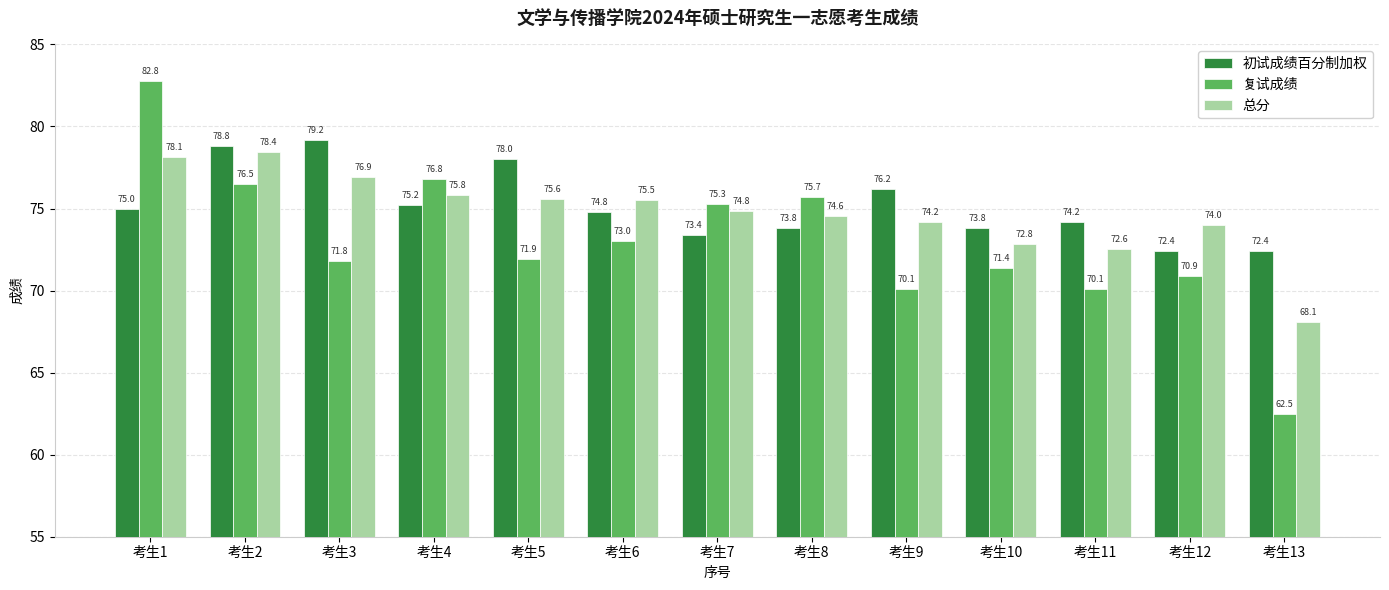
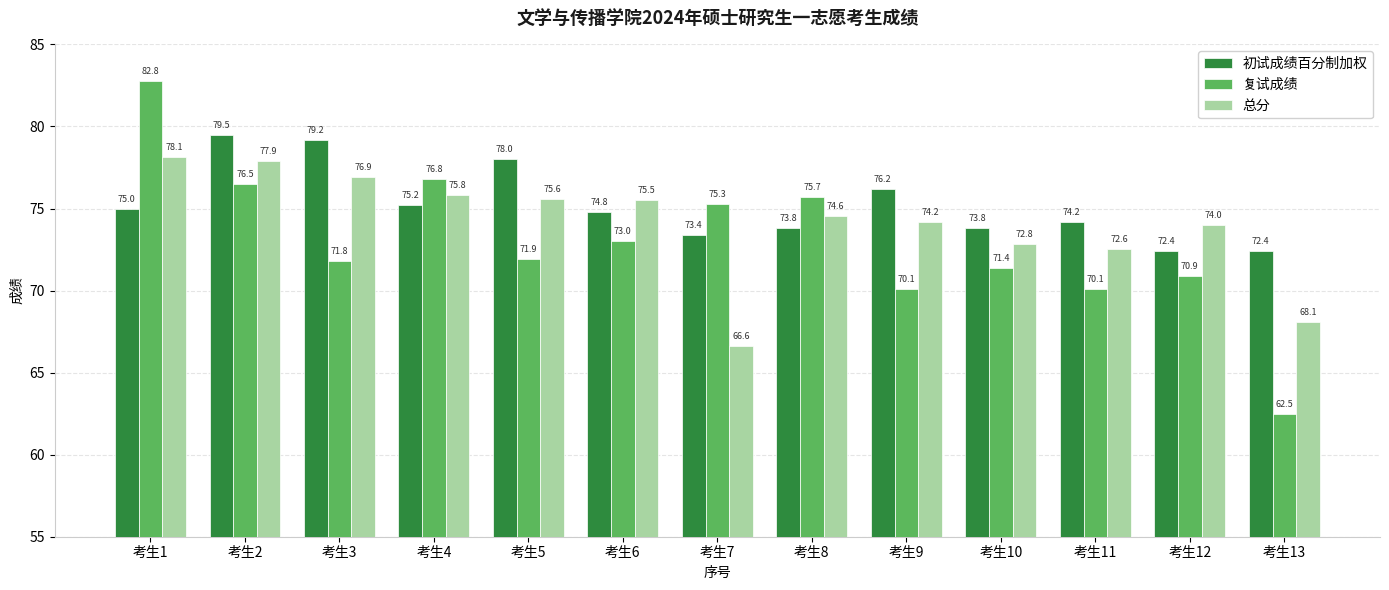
初试成绩百分制加权, 考生2: 78.8 -> 79.5
总分, 考生2: 78.4 -> 77.9
总分, 考生7: 74.8 -> 66.6
